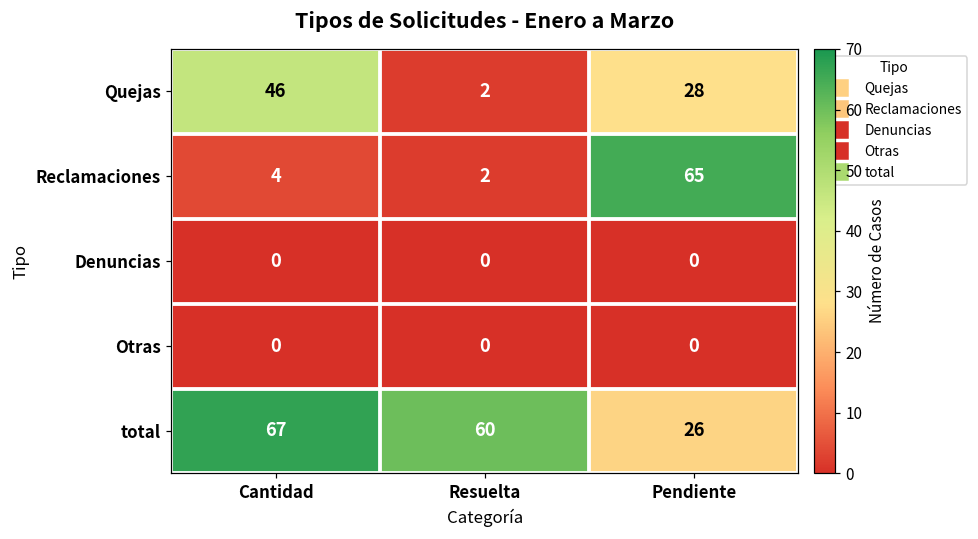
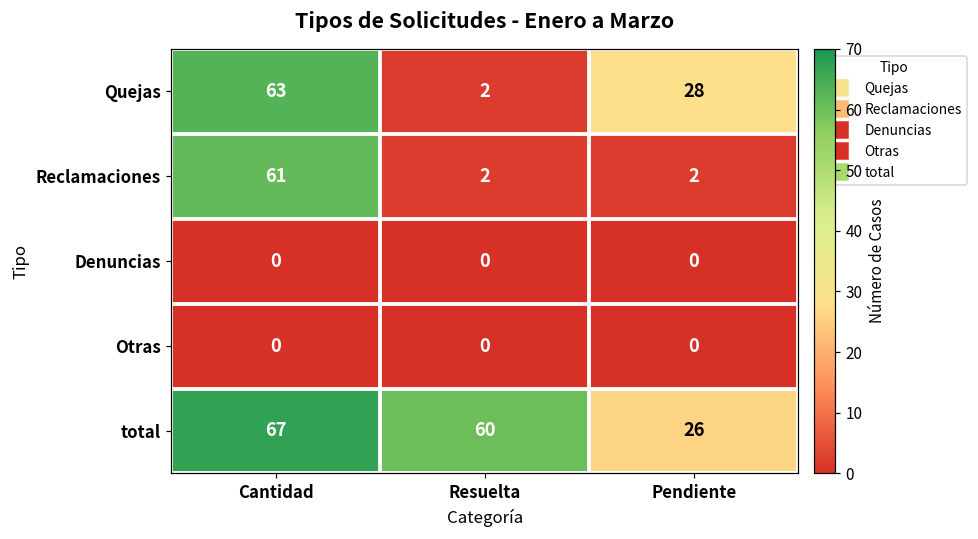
Quejas, Cantidad: 46 -> 63
Reclamaciones, Cantidad: 4 -> 61
Reclamaciones, Pendiente: 65 -> 2
